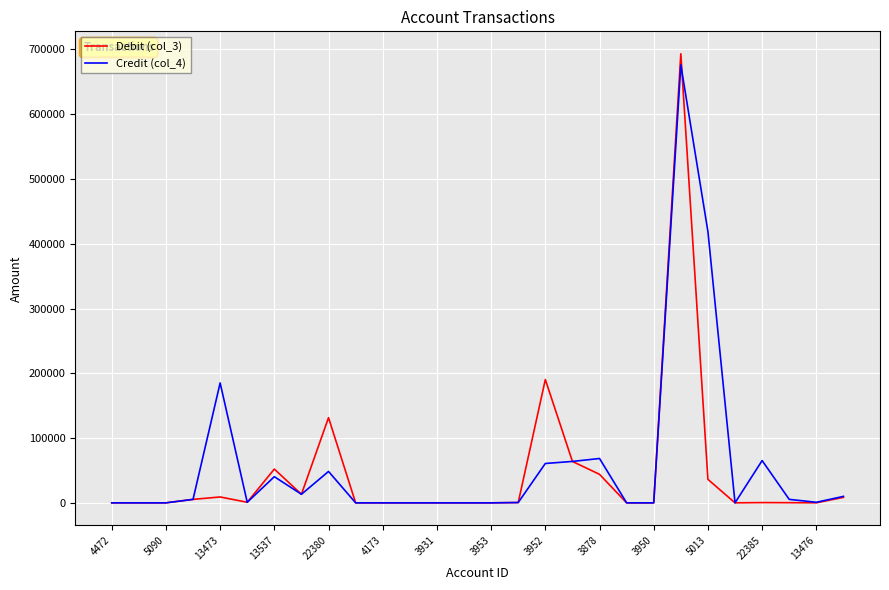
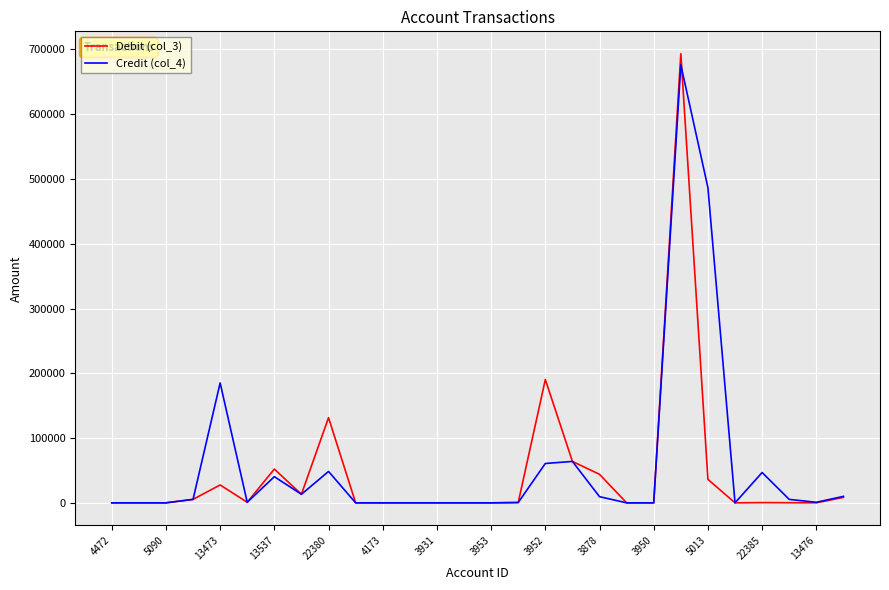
Debit (col_3), 13473: 10000 -> 30000
Credit (col_4), 3878: 70000 -> 10000
Credit (col_4), 5013: 420000 -> 490000
Credit (col_4), 22385: 70000 -> 50000
